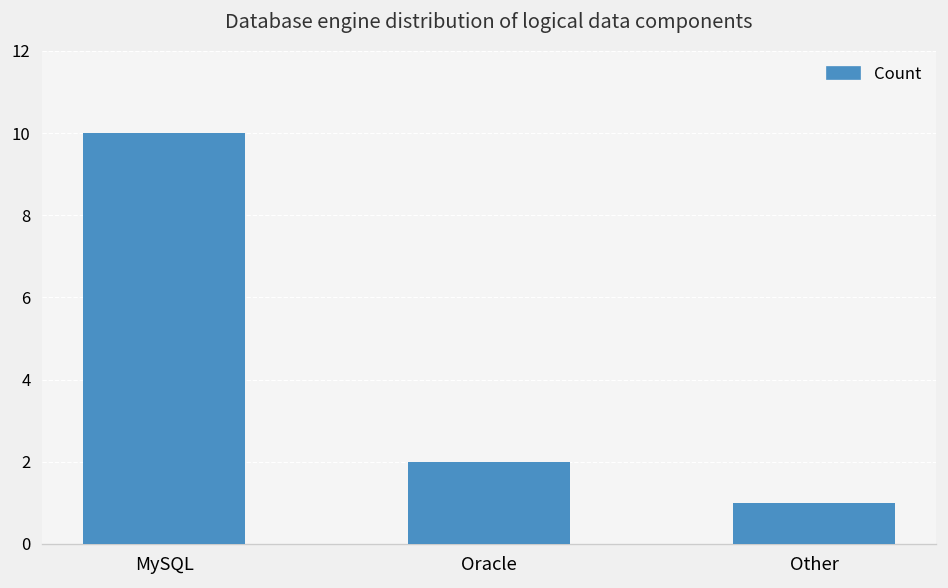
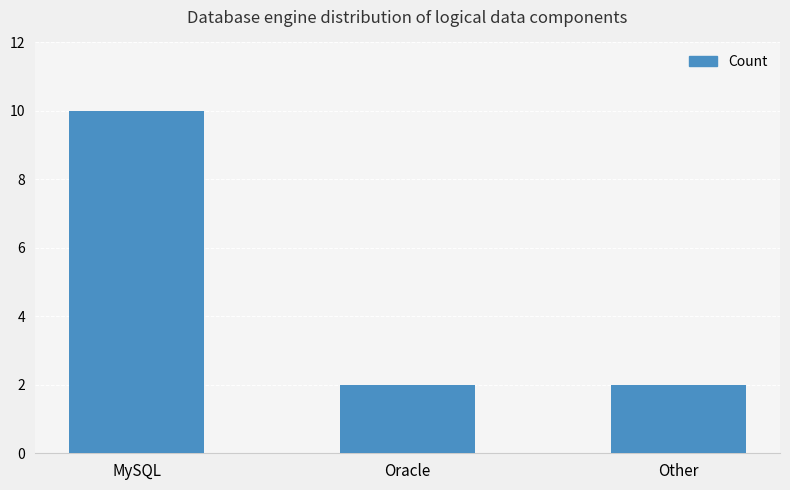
Other: 1 -> 2
